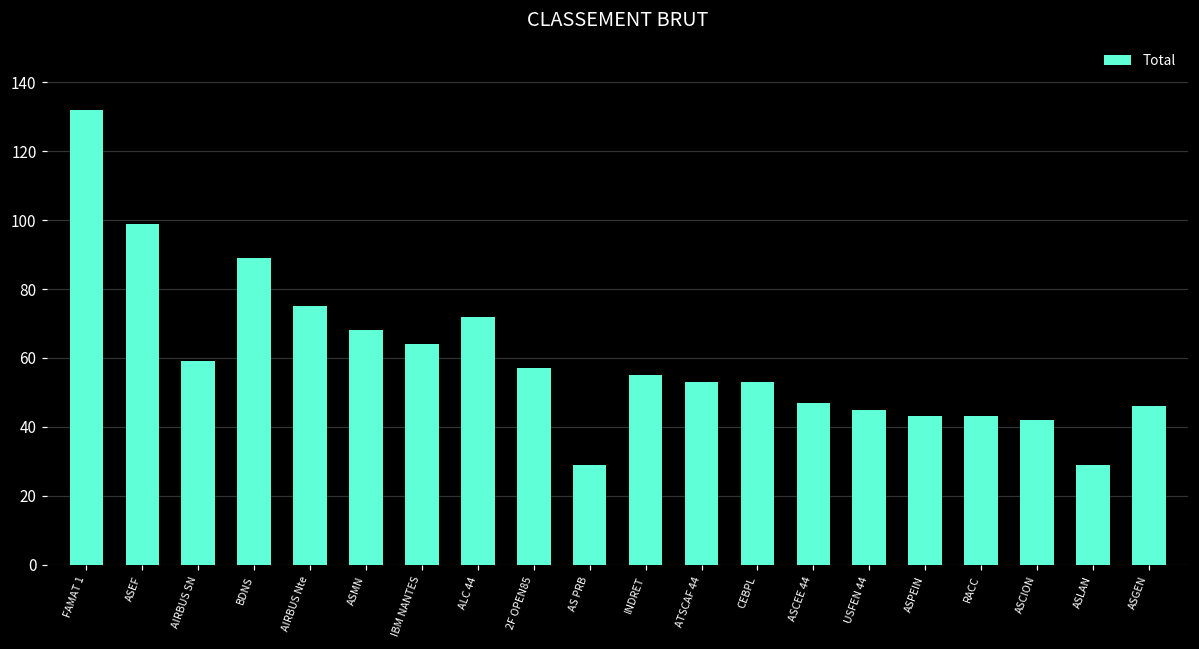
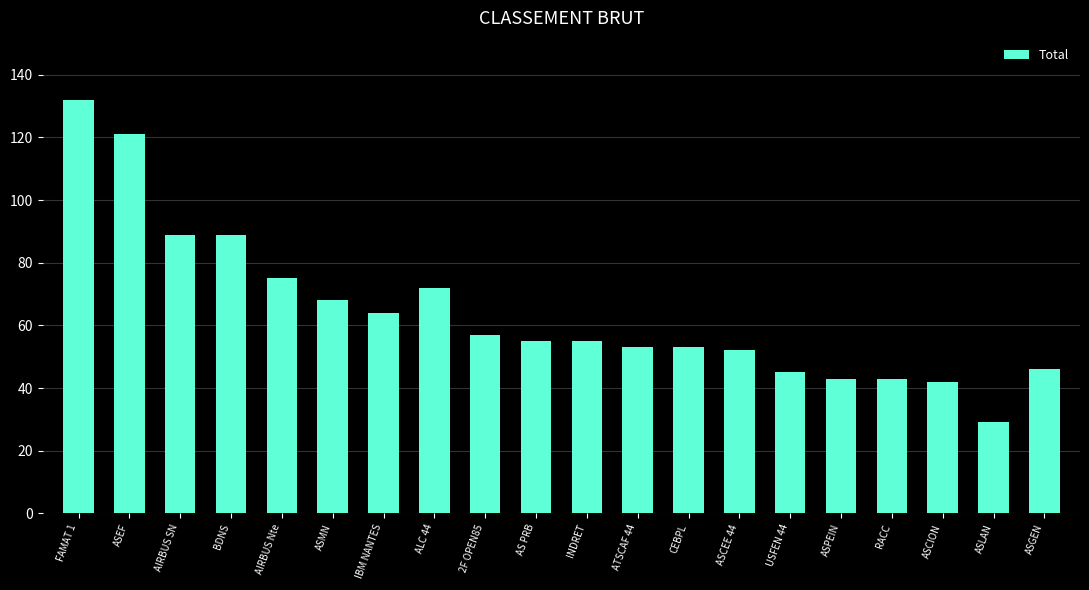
ASEF: 99 -> 121
AIRBUS SN: 59 -> 89
AS PRB: 29 -> 55
ASCEE 44: 47 -> 52
